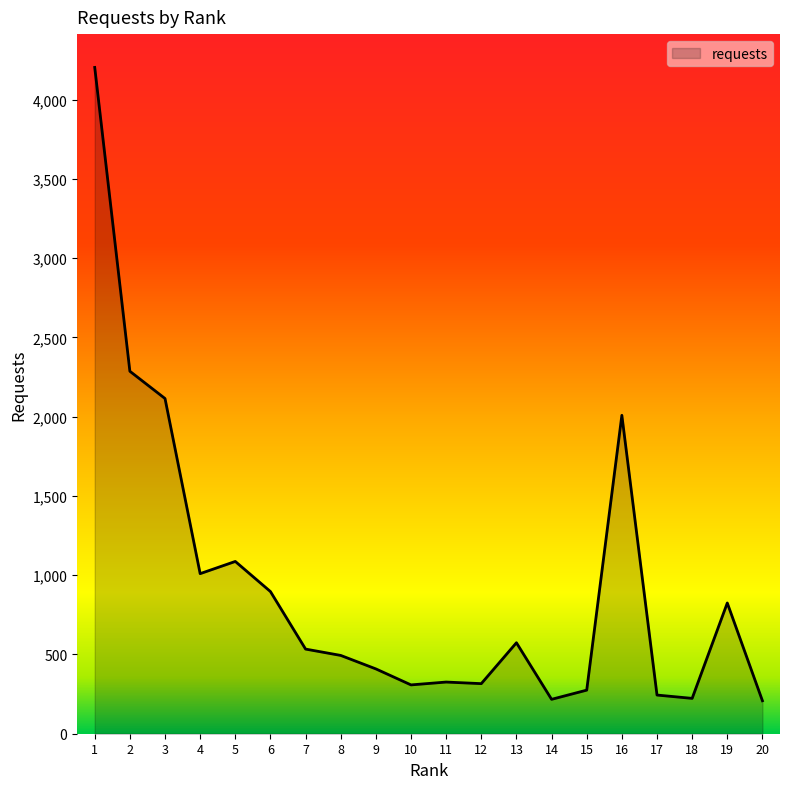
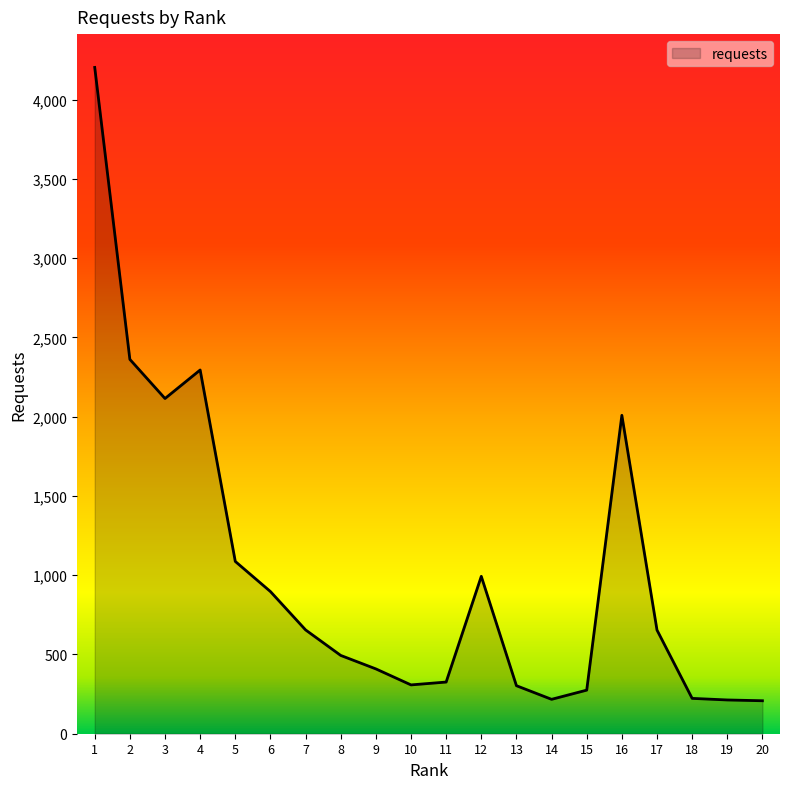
2: 2,290 -> 2,360
4: 1,010 -> 2,300
7: 530 -> 660
12: 320 -> 990
13: 570 -> 300
17: 240 -> 650
19: 830 -> 210
